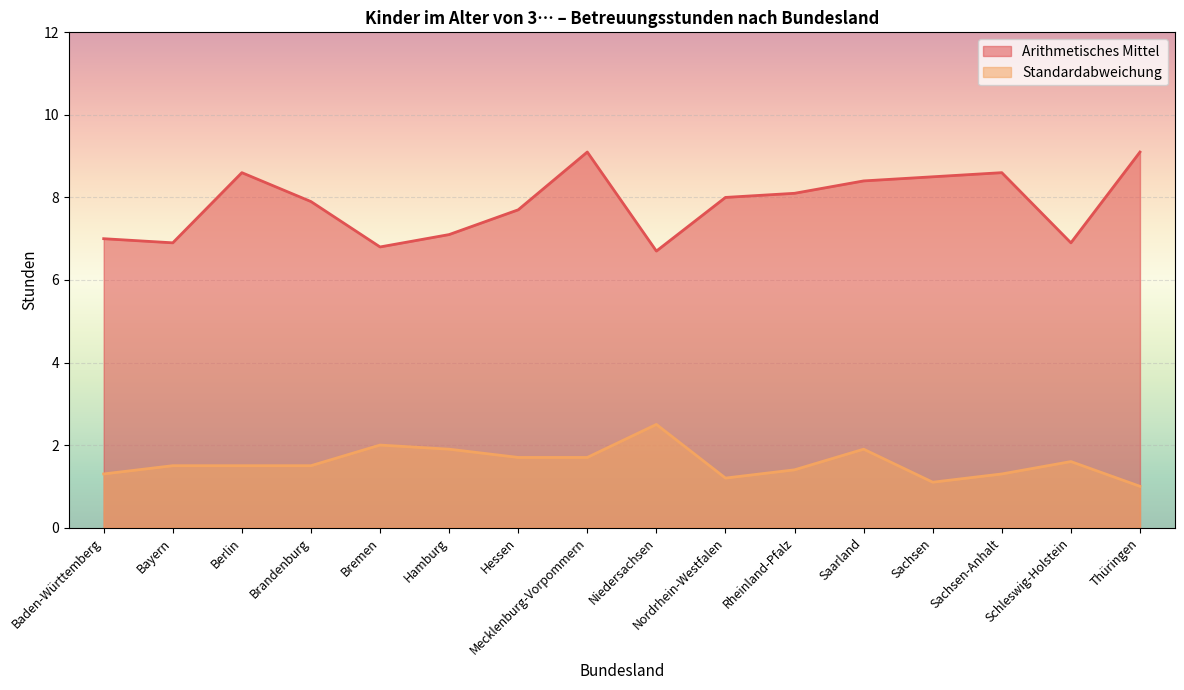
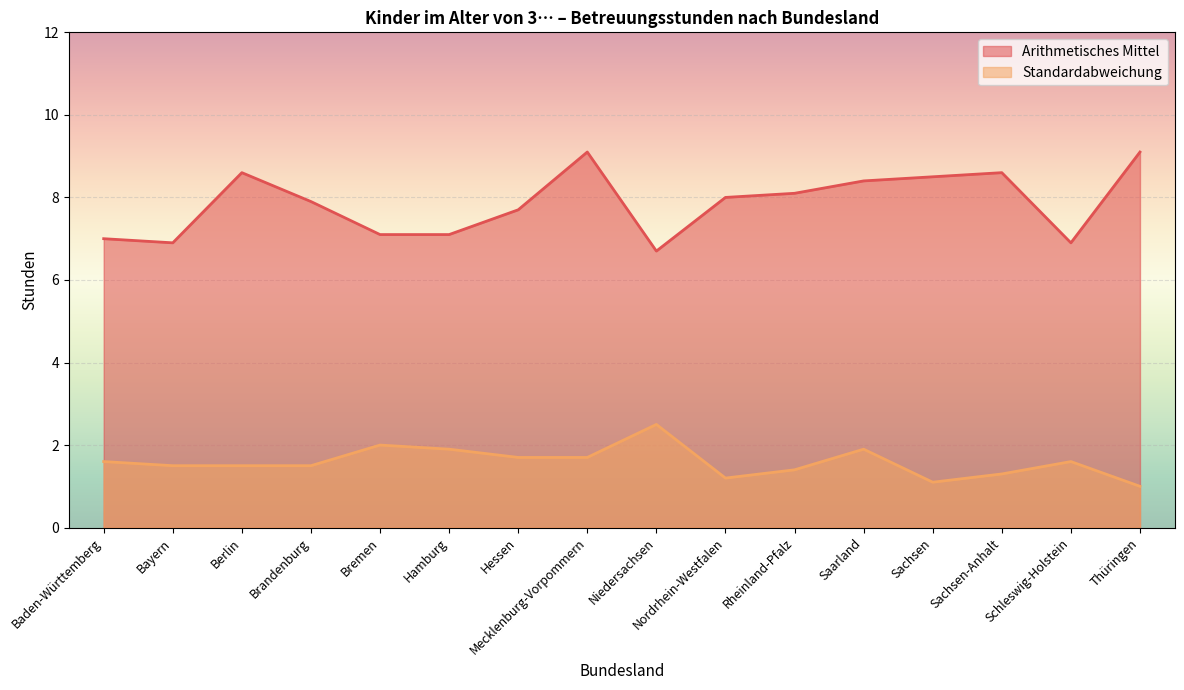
Standardabweichung, Baden-Württemberg: 1.3 -> 1.6
Arithmetisches Mittel, Bremen: 6.8 -> 7.1
